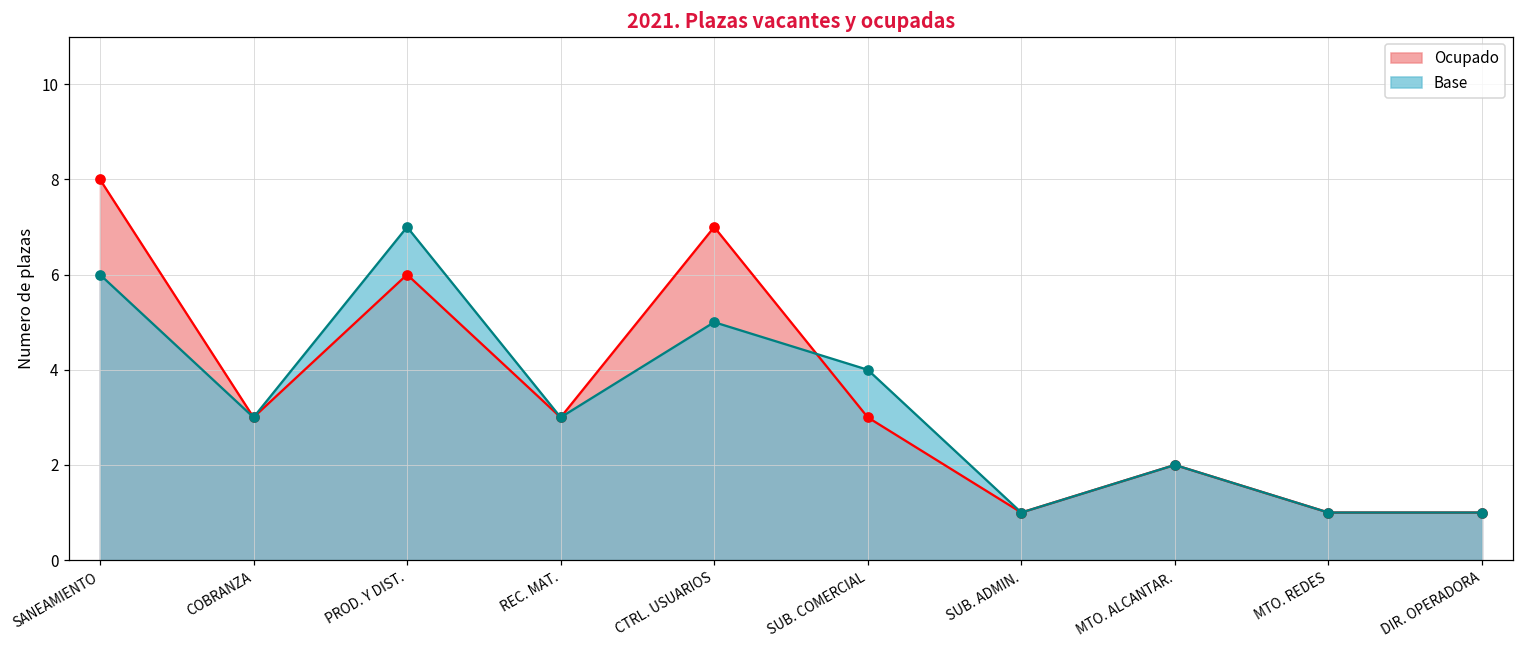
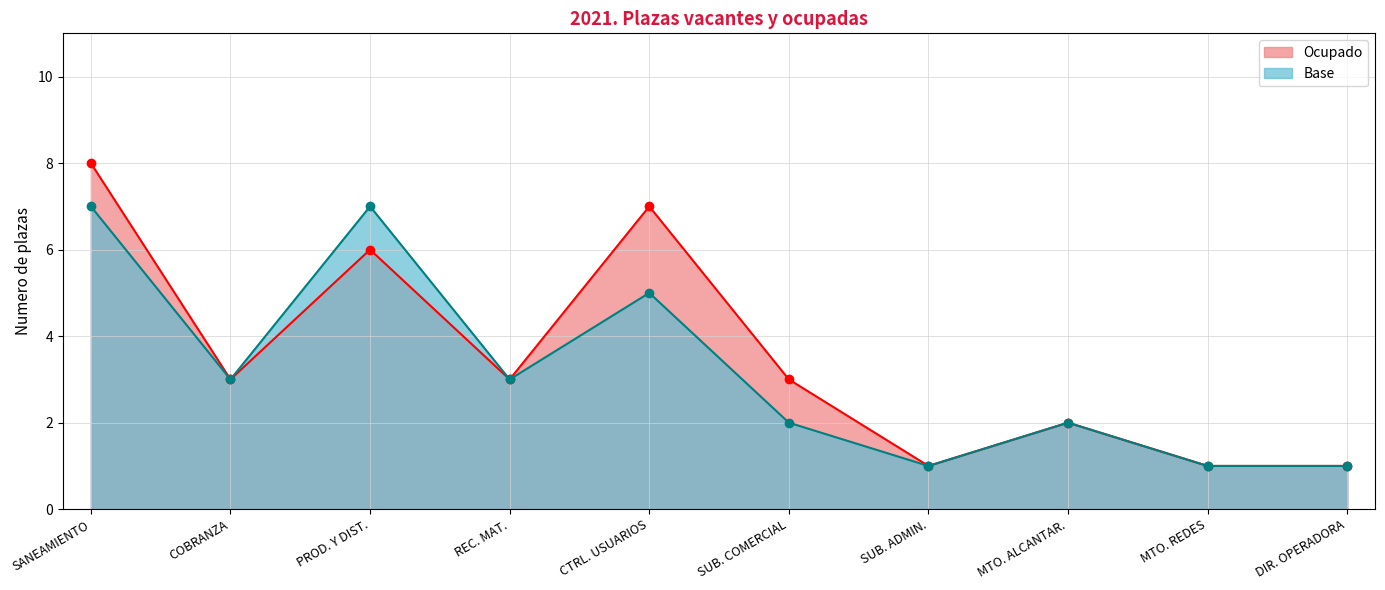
Base, SANEAMIENTO: 6 -> 7
Base, SUB. COMERCIAL: 4 -> 2
